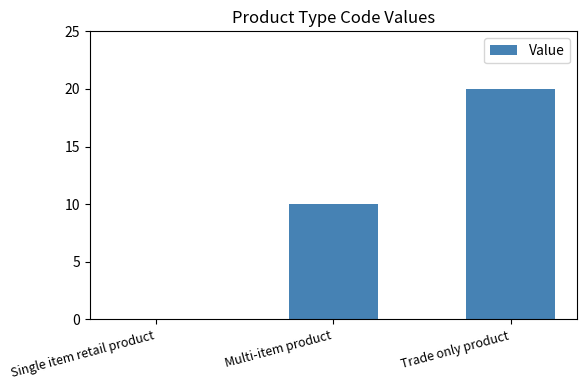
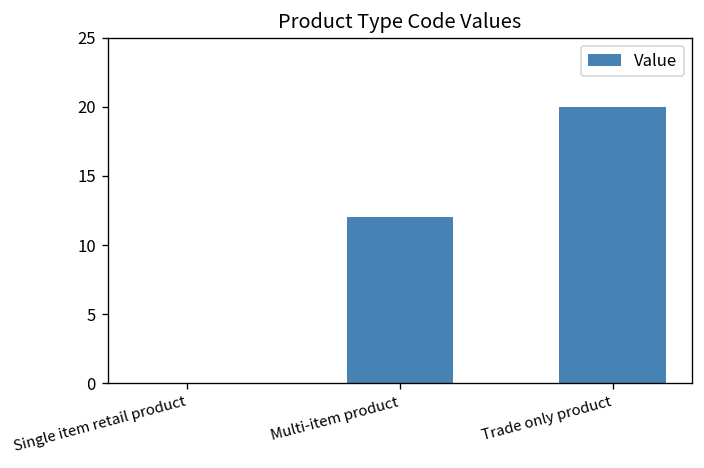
Multi-item product: 10 -> 12
